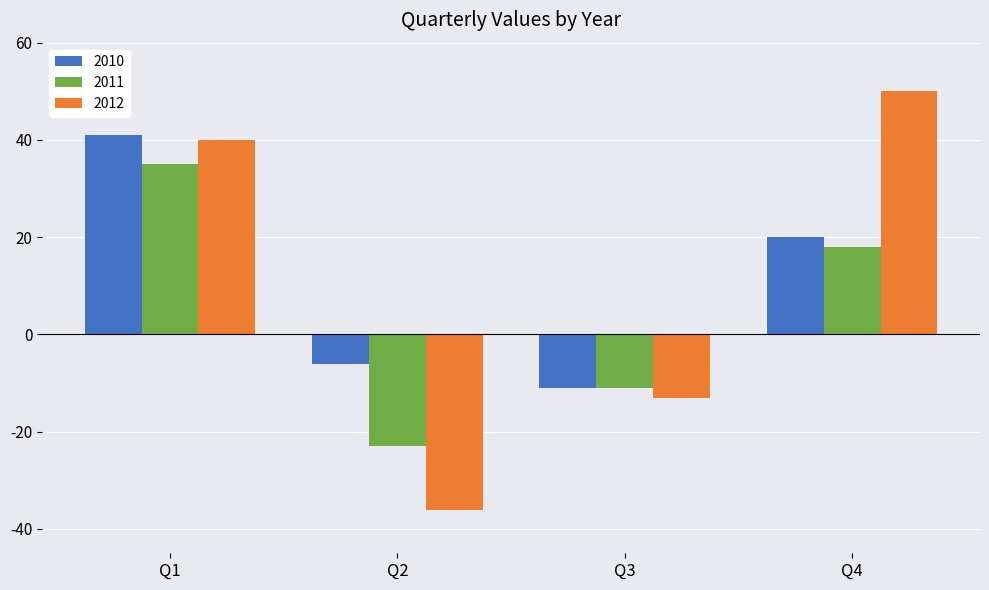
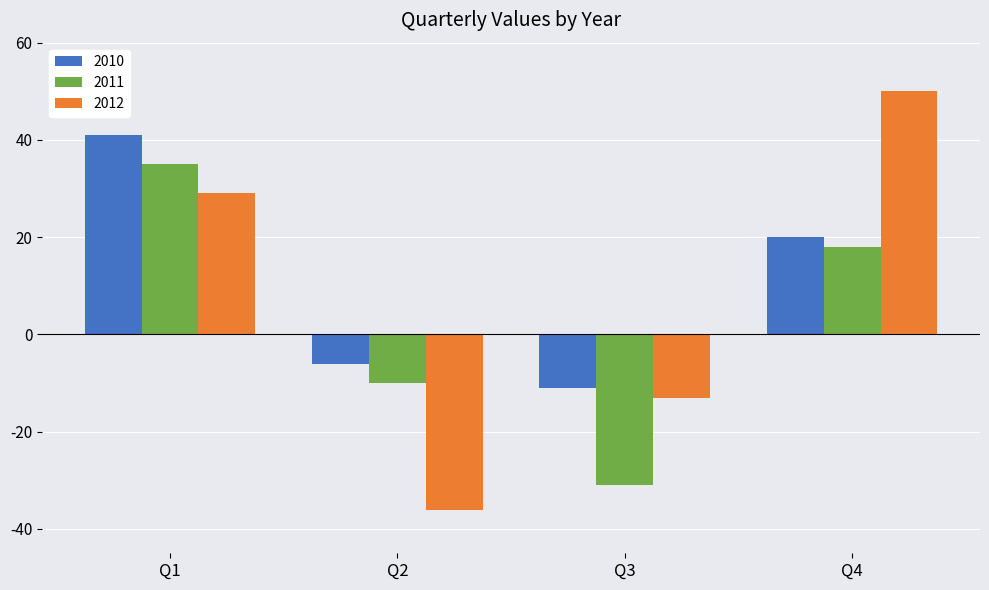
2012, Q1: 40 -> 29
2011, Q2: -23 -> -10
2011, Q3: -11 -> -31
